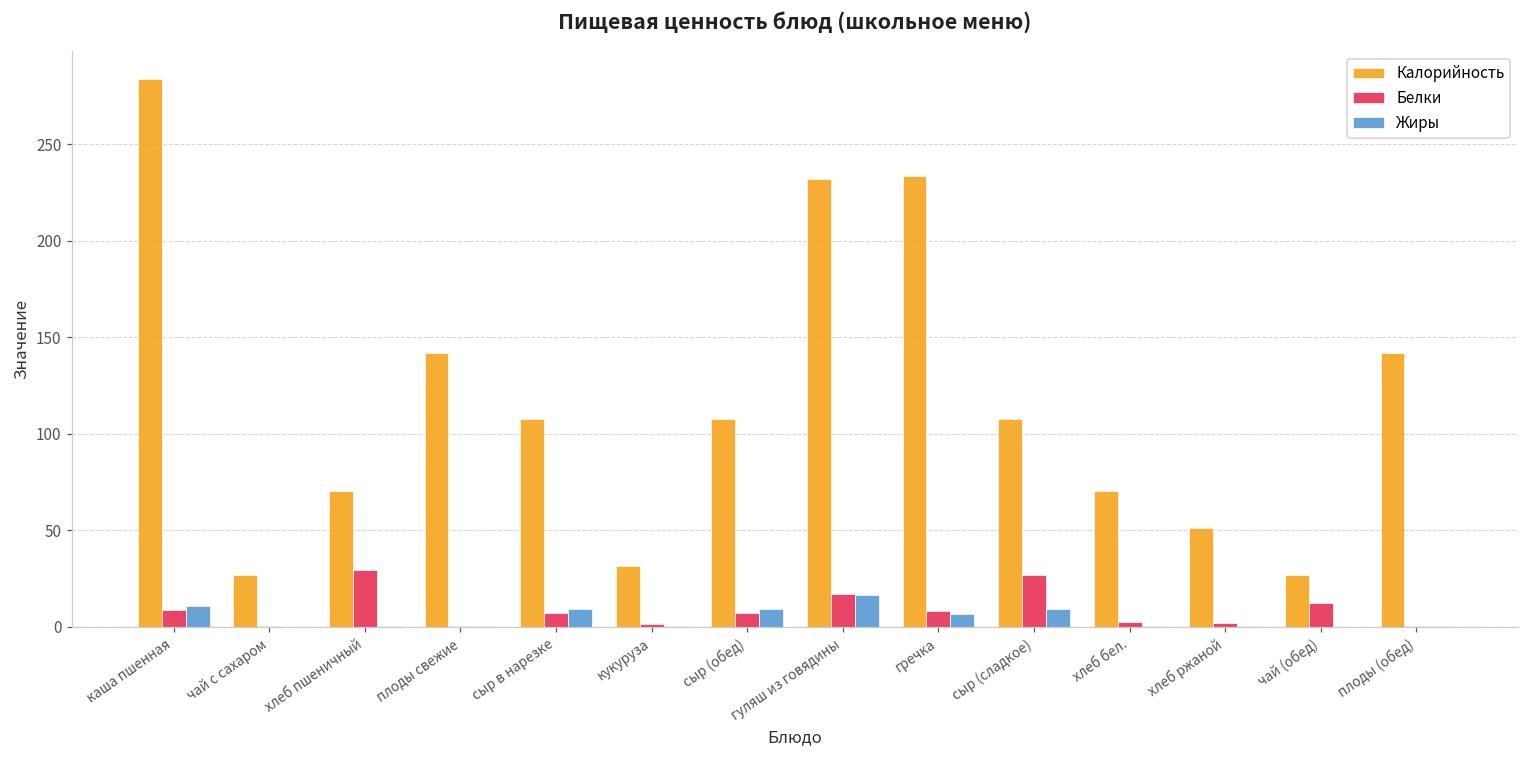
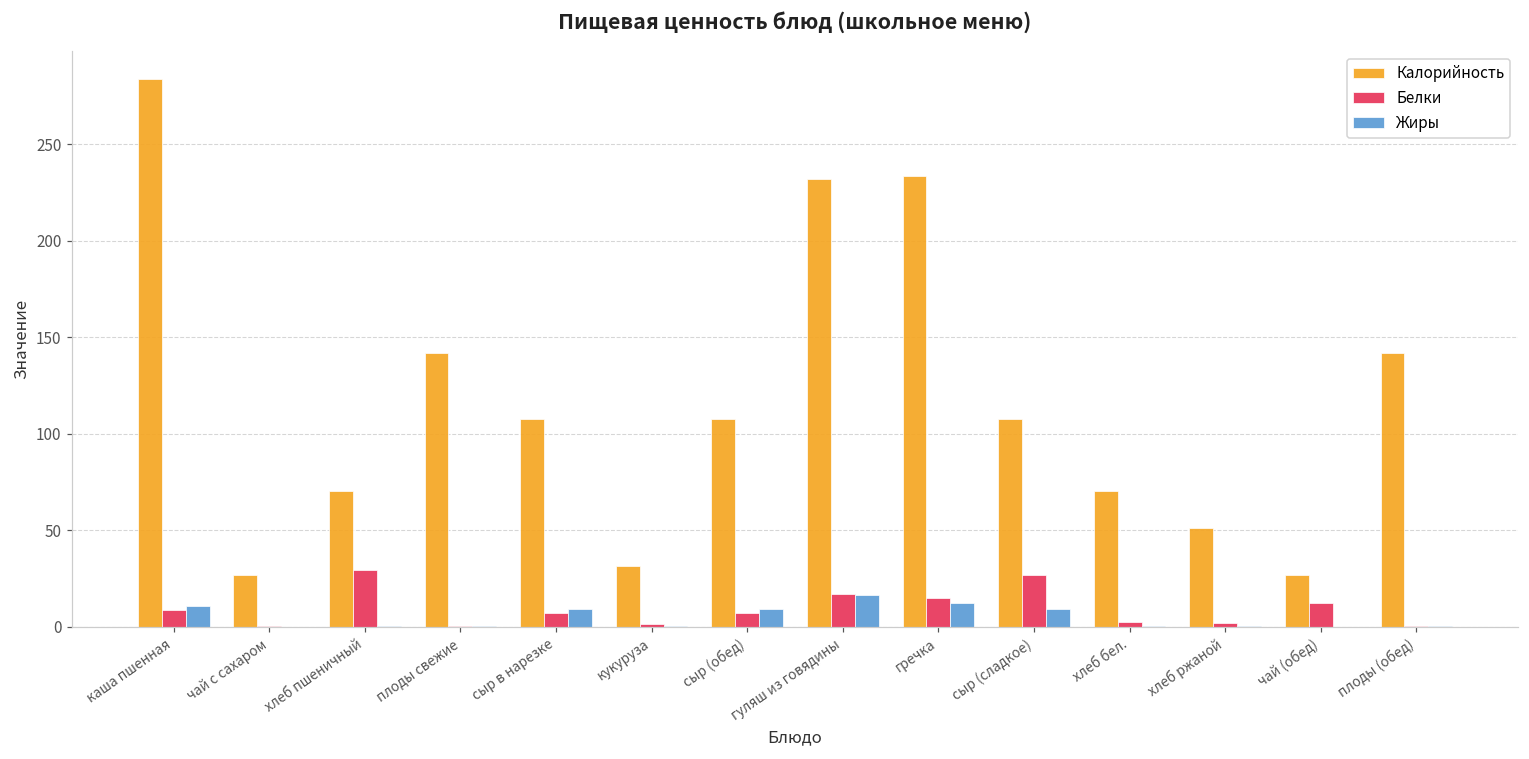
Белки, гречка: 8 -> 15
Жиры, гречка: 6 -> 12
